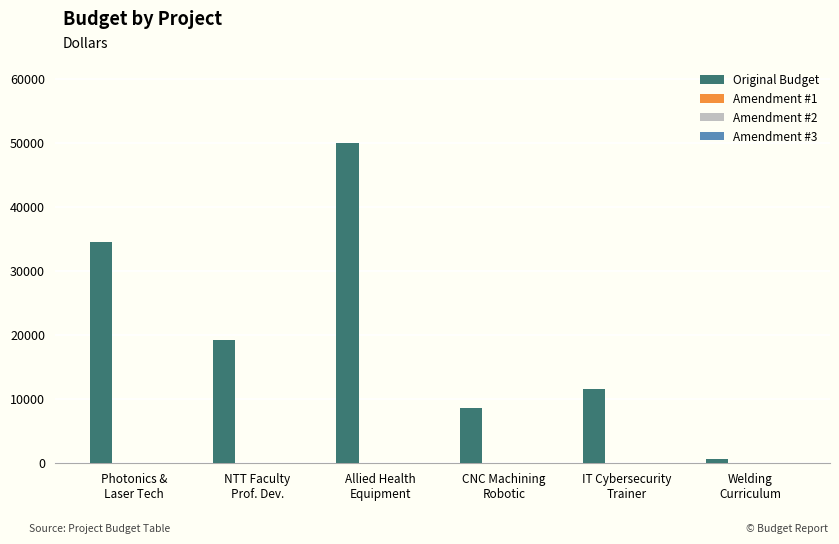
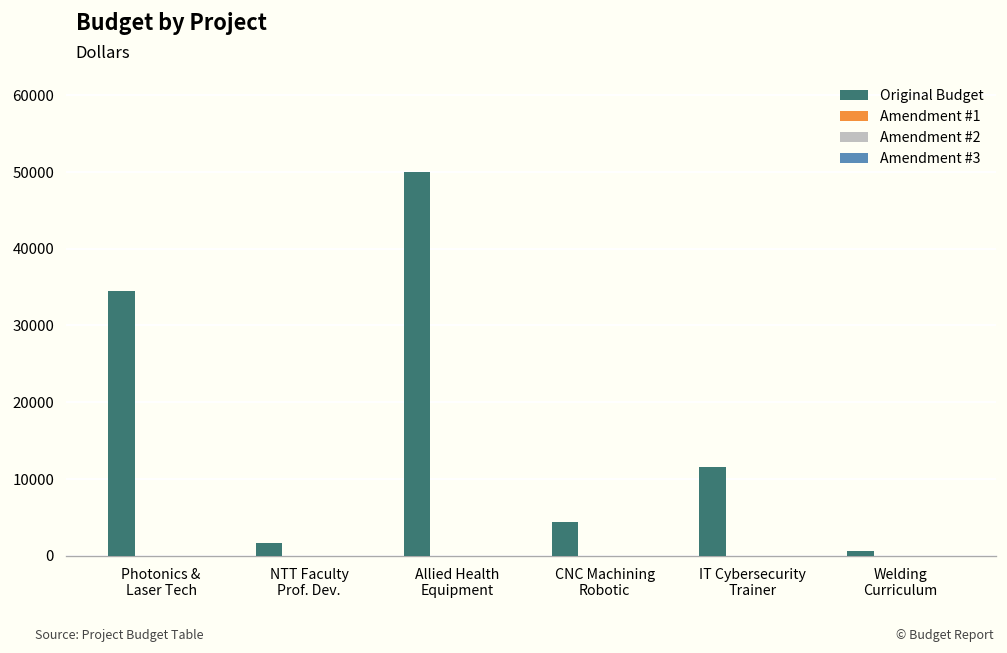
Original Budget, NTT Faculty Prof. Dev.: 19000 -> 2000
Original Budget, CNC Machining Robotic: 9000 -> 4000
